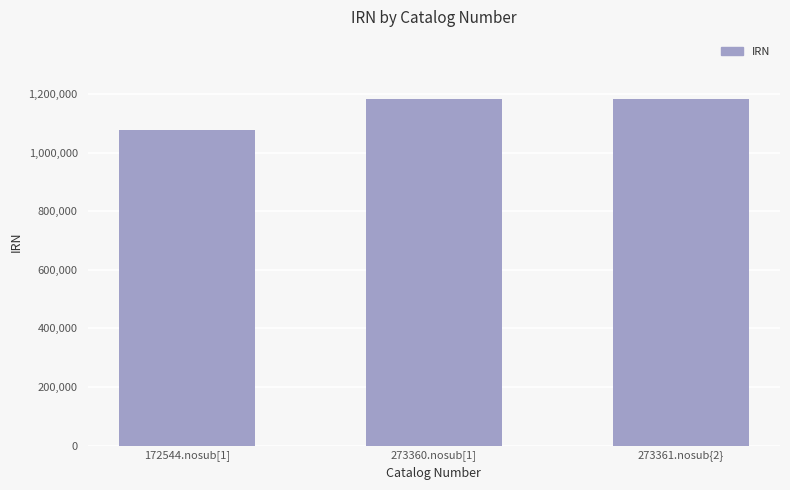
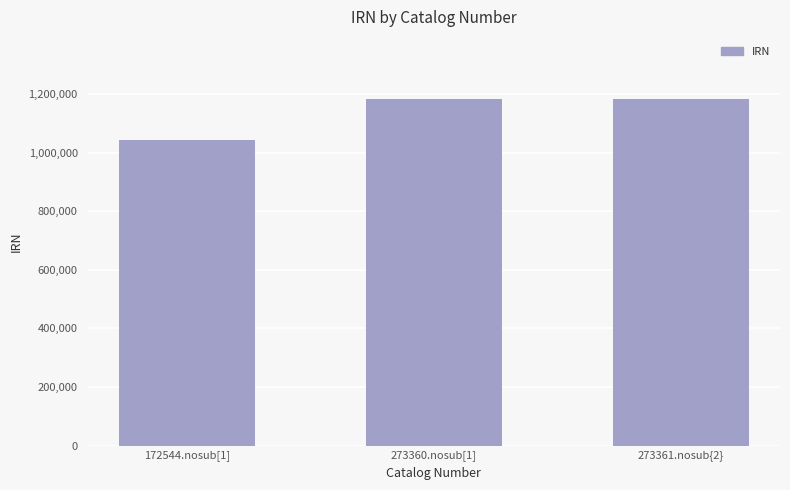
172544.nosub[1]: 1,080,000 -> 1,040,000
